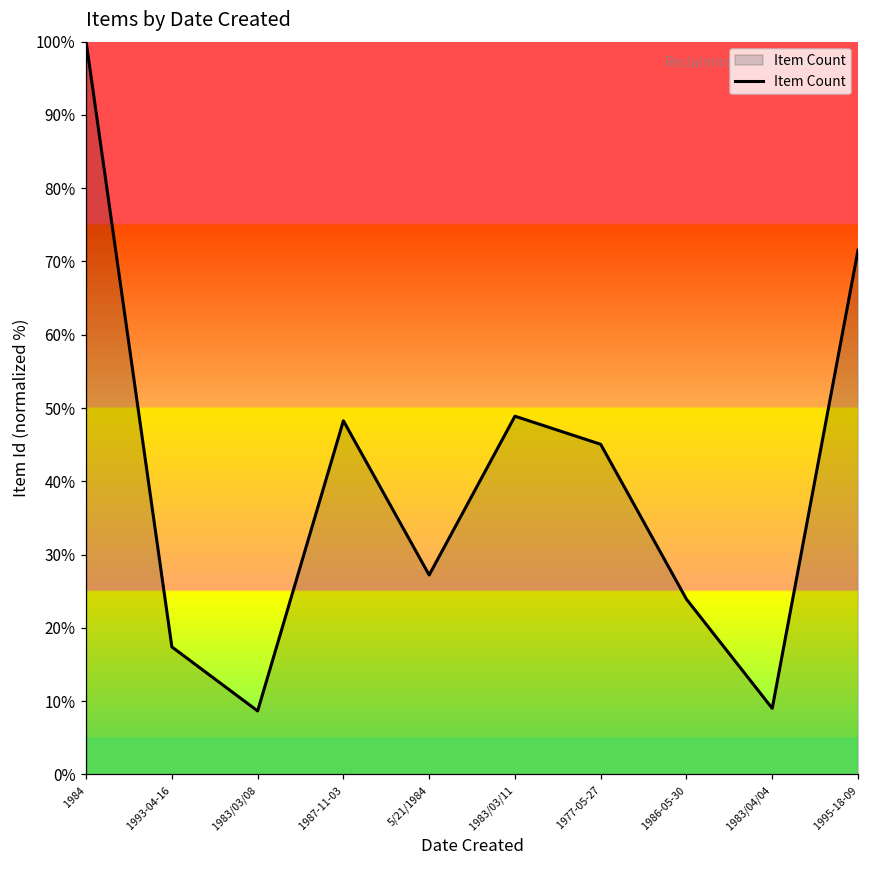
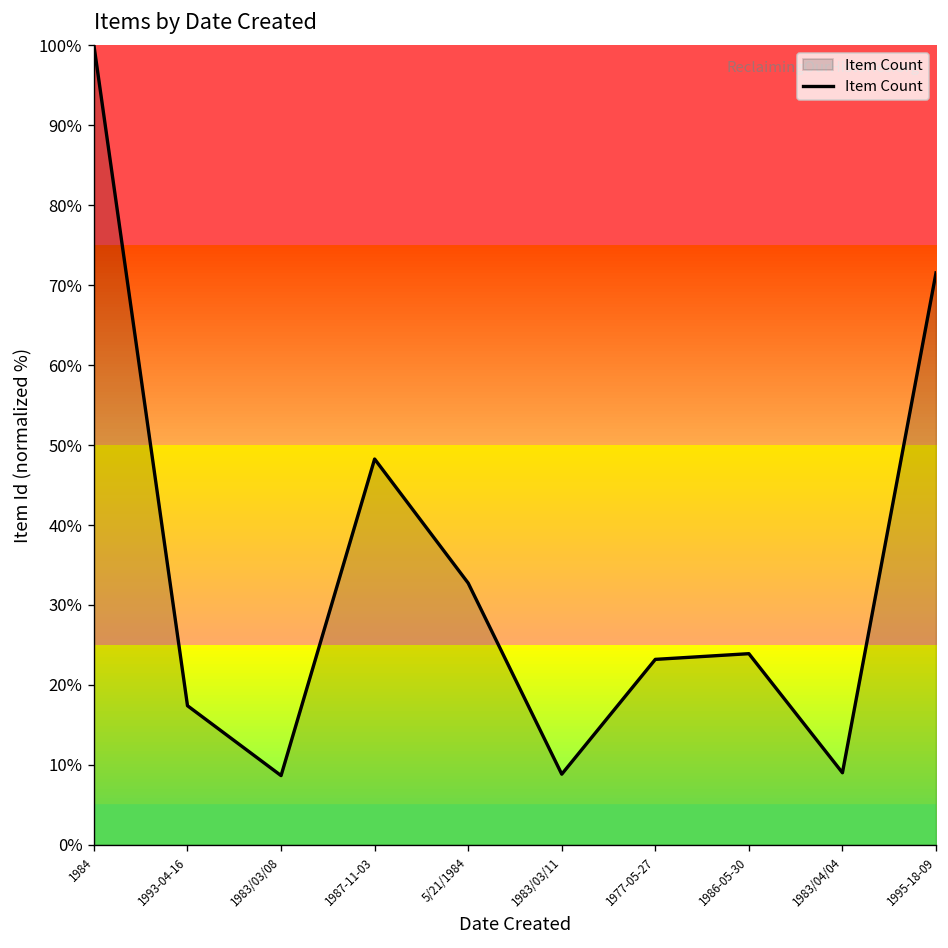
5/21/1984: 27% -> 33%
1983/03/11: 49% -> 9%
1977-05-27: 45% -> 23%
